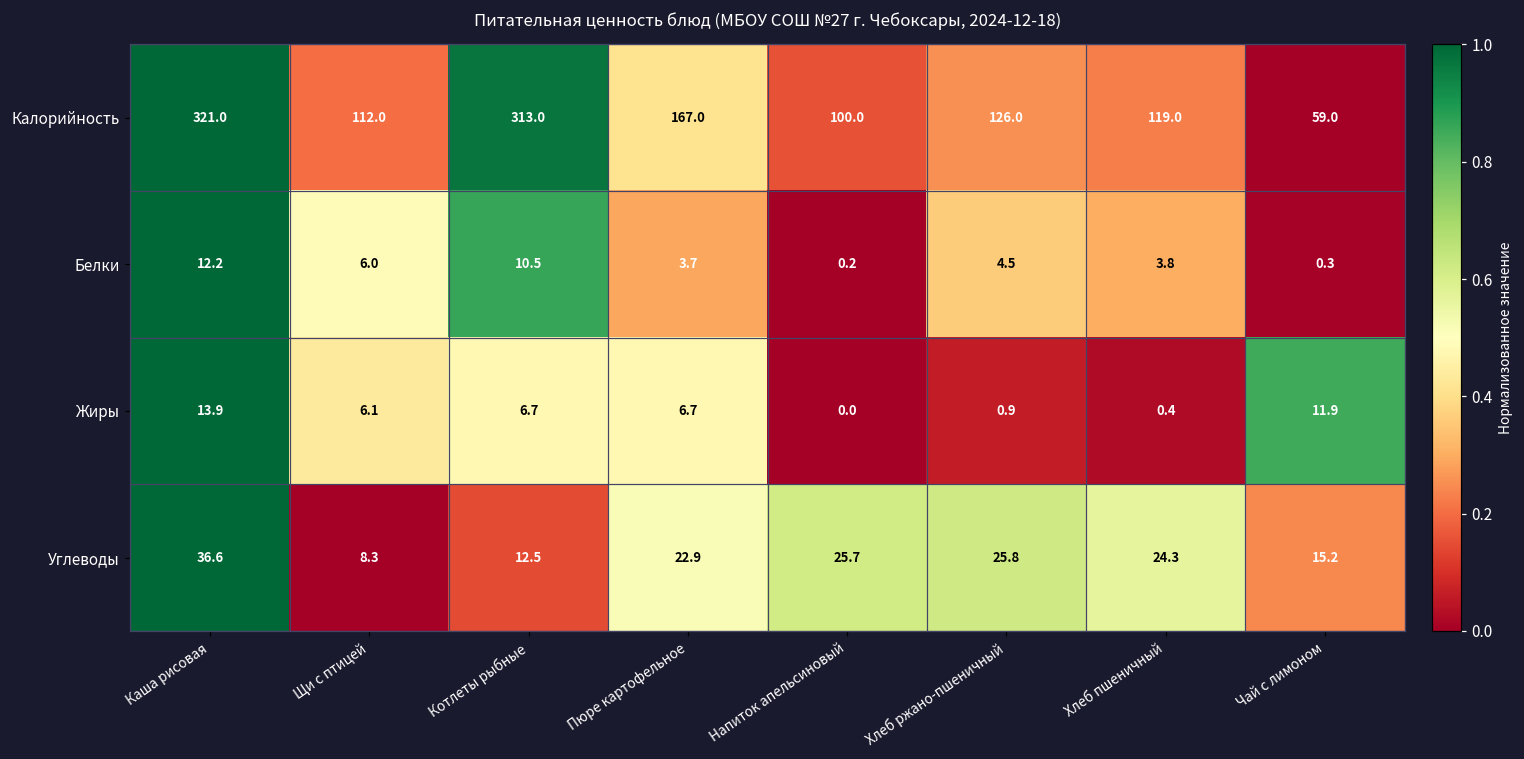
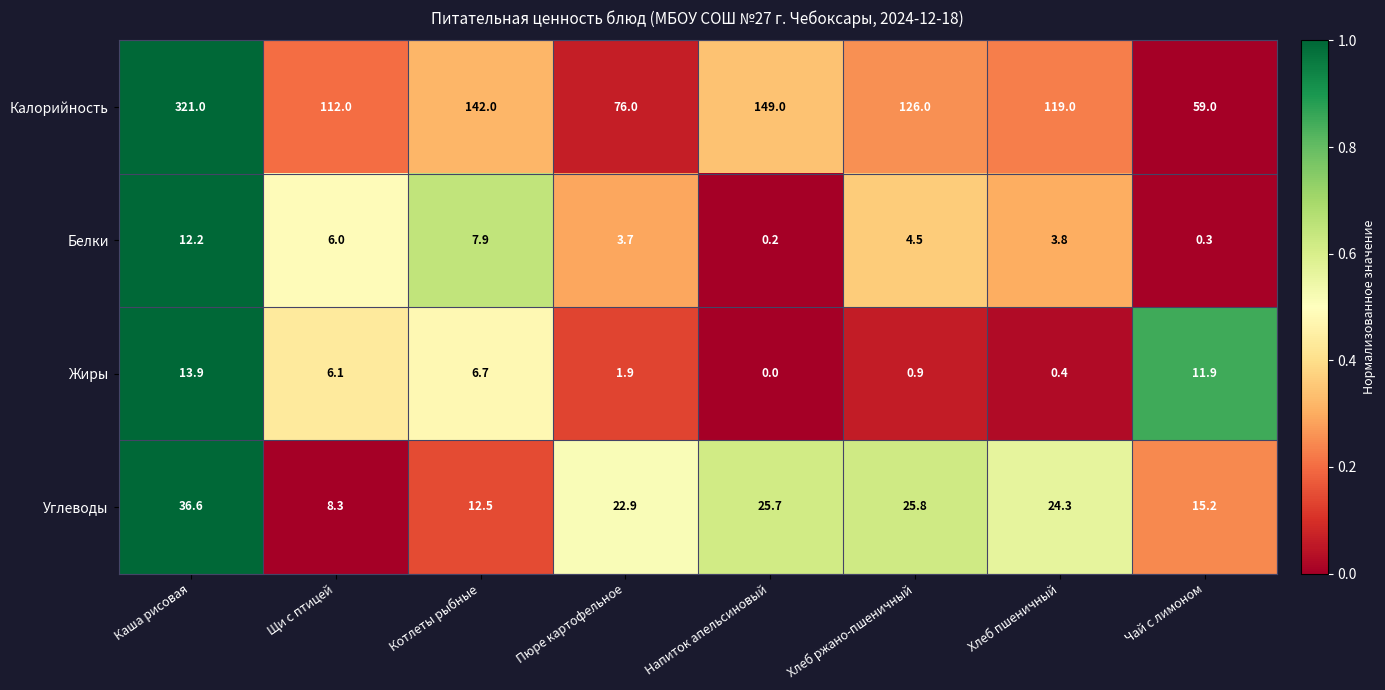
Калорийность, Котлеты рыбные: 313.0 -> 142.0
Калорийность, Пюре картофельное: 167.0 -> 76.0
Калорийность, Напиток апельсиновый: 100.0 -> 149.0
Белки, Котлеты рыбные: 10.5 -> 7.9
Жиры, Пюре картофельное: 6.7 -> 1.9
